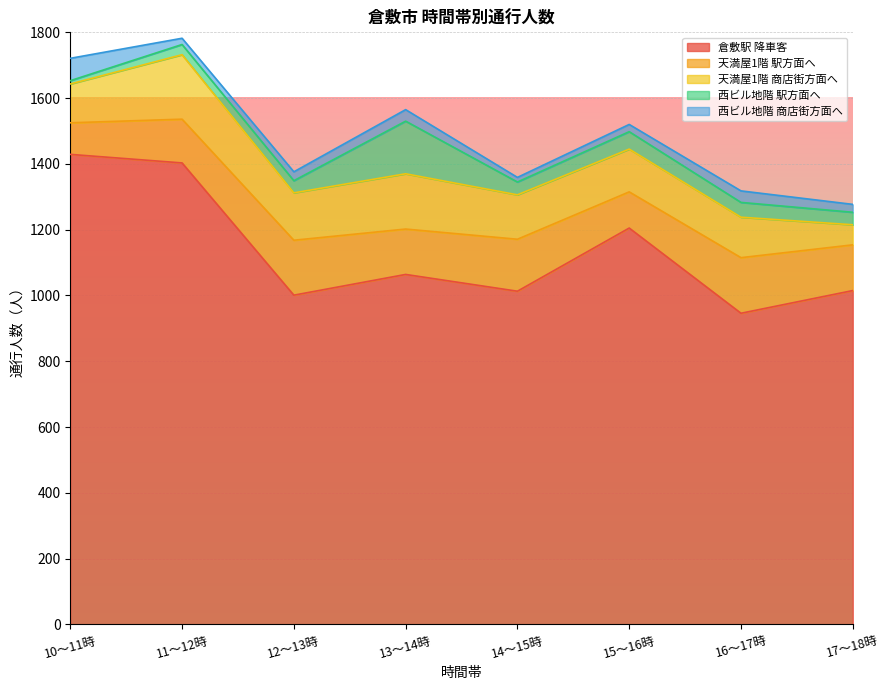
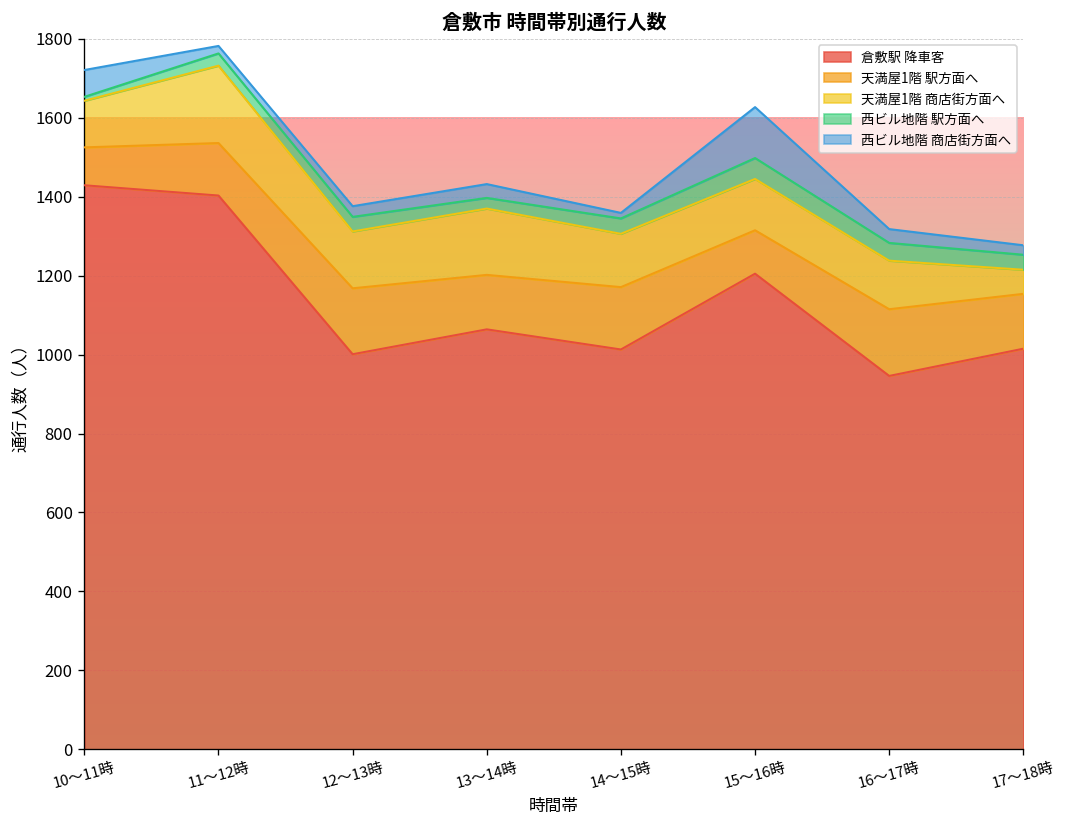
西ビル地階 駅方面へ, 13～14時: 160 -> 30
西ビル地階 商店街方面へ, 15～16時: 20 -> 130
